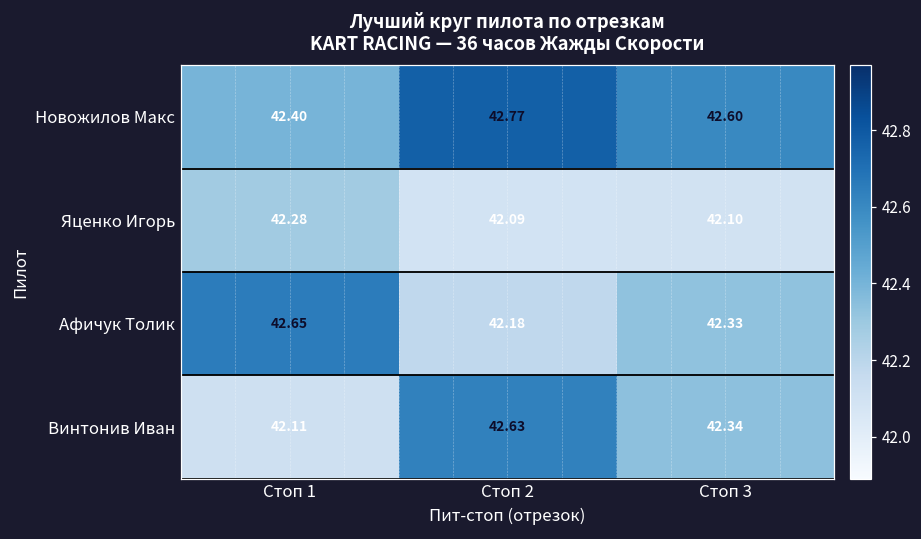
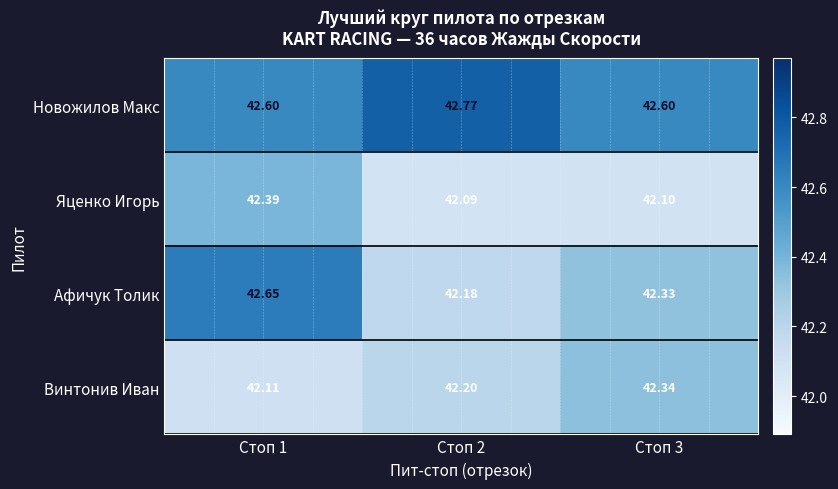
Новожилов Макс, Стоп 1: 42.40 -> 42.60
Яценко Игорь, Стоп 1: 42.28 -> 42.39
Винтонив Иван, Стоп 2: 42.63 -> 42.20
